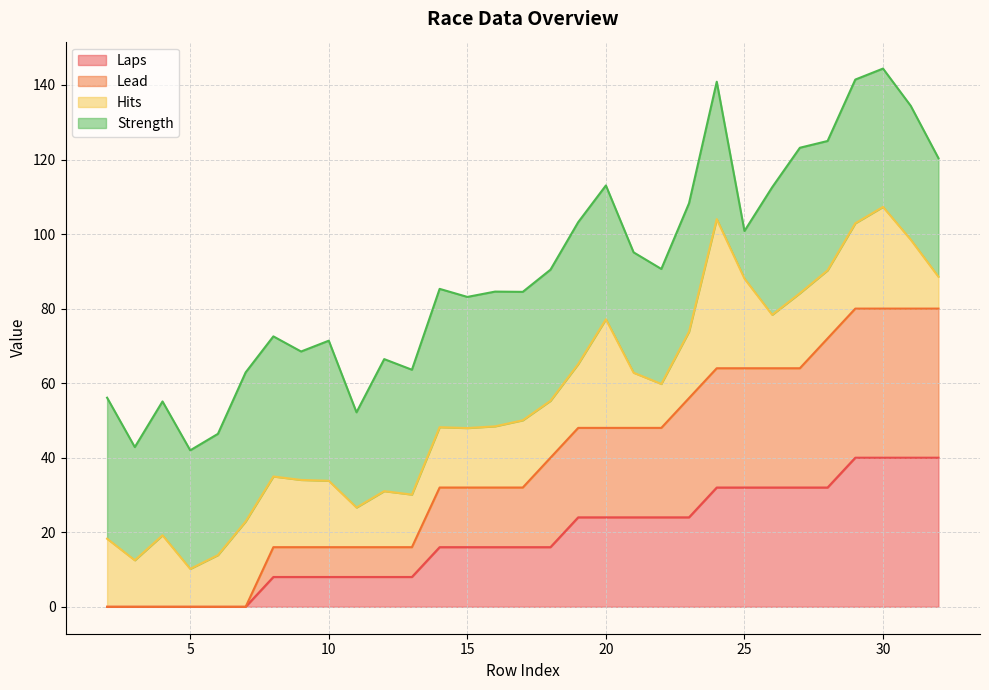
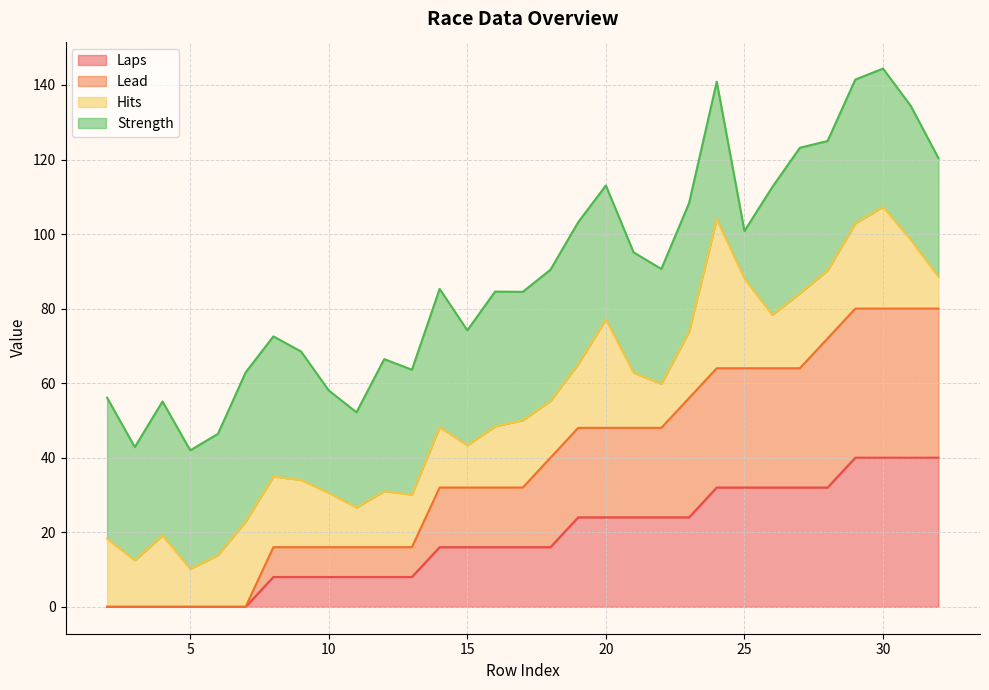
Hits, 10: 18 -> 15
Strength, 10: 38 -> 27
Hits, 15: 16 -> 11
Strength, 15: 35 -> 31
